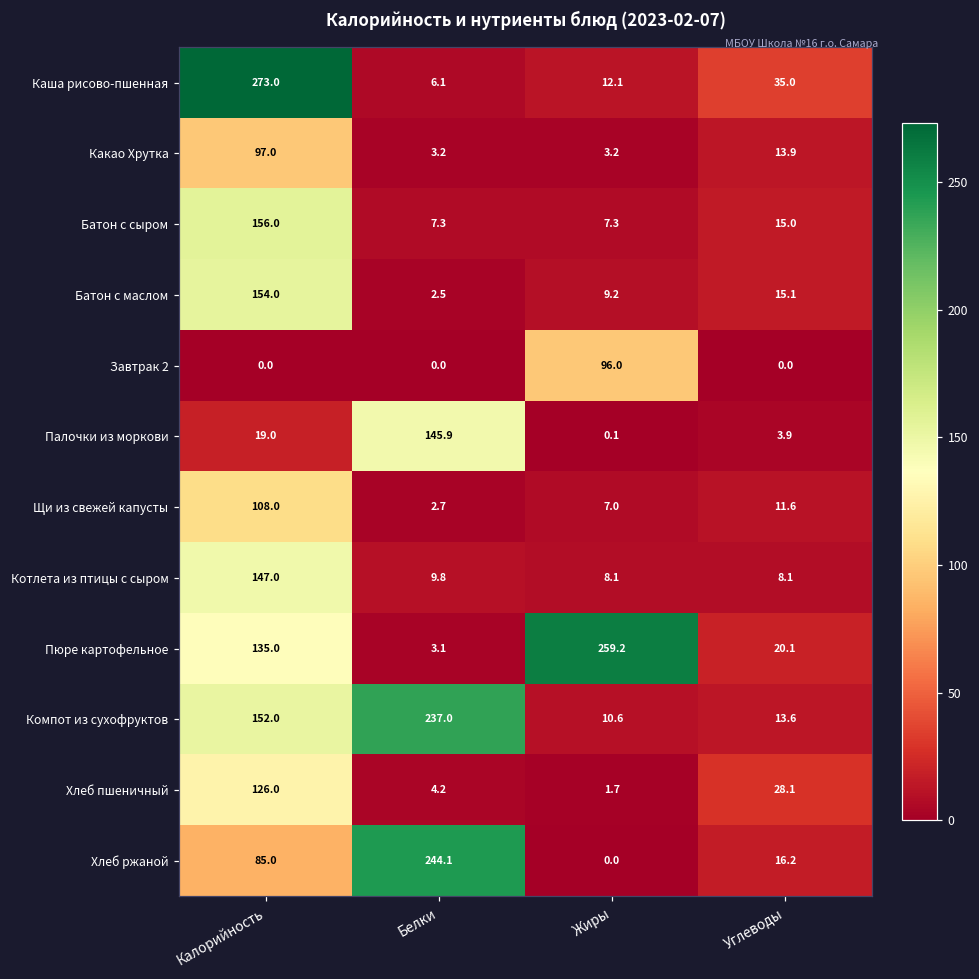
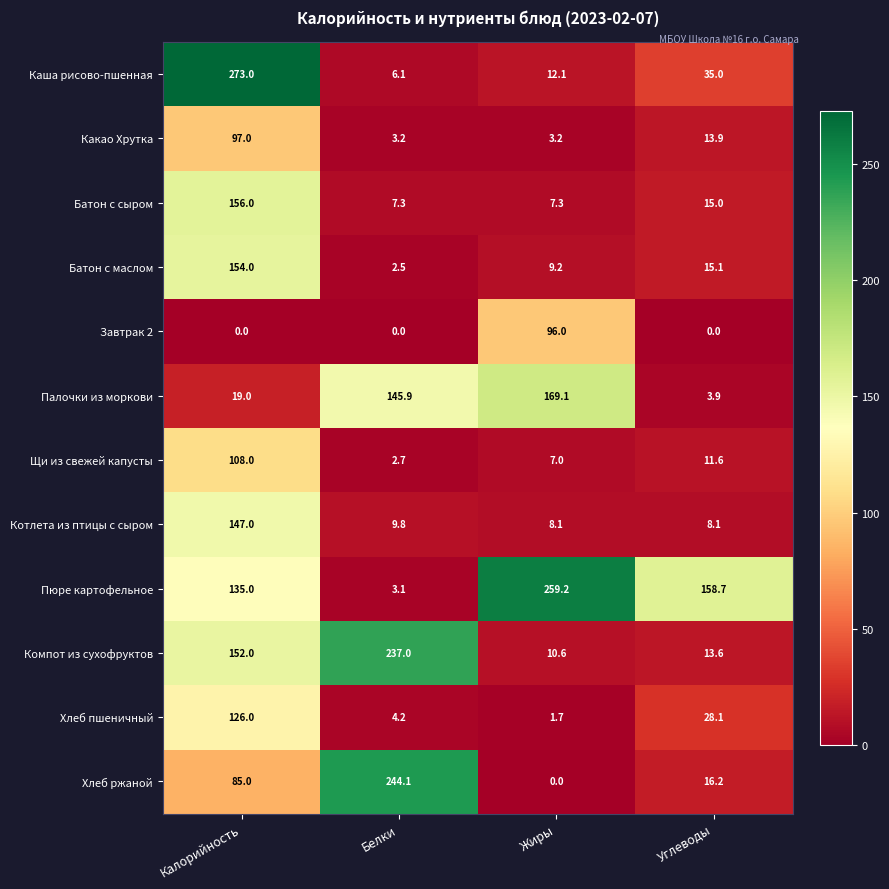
Палочки из моркови, Жиры: 0.1 -> 169.1
Пюре картофельное, Углеводы: 20.1 -> 158.7
